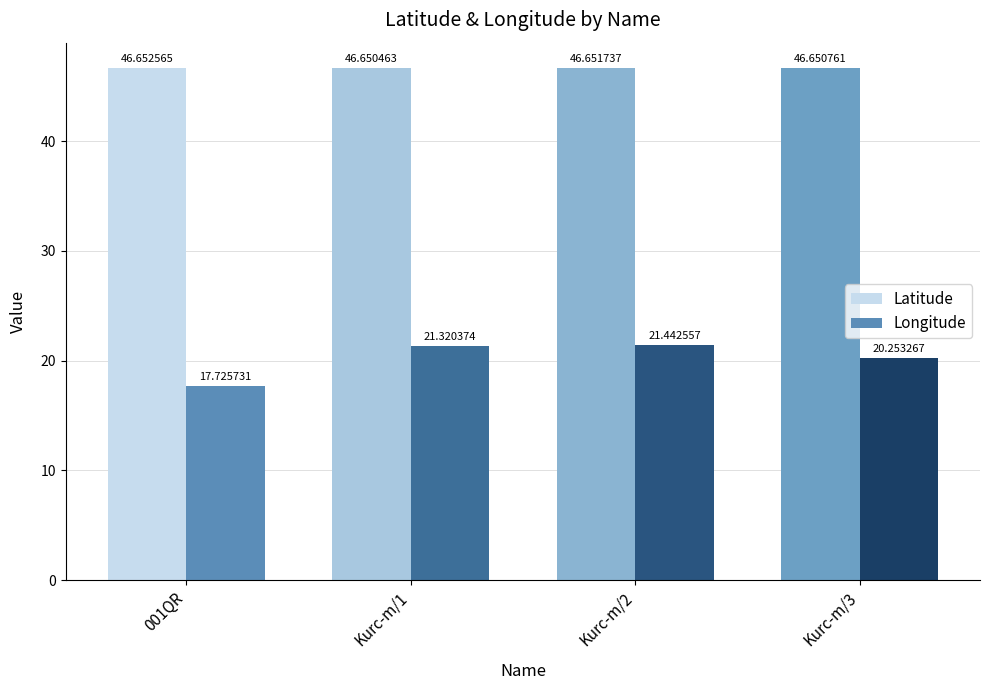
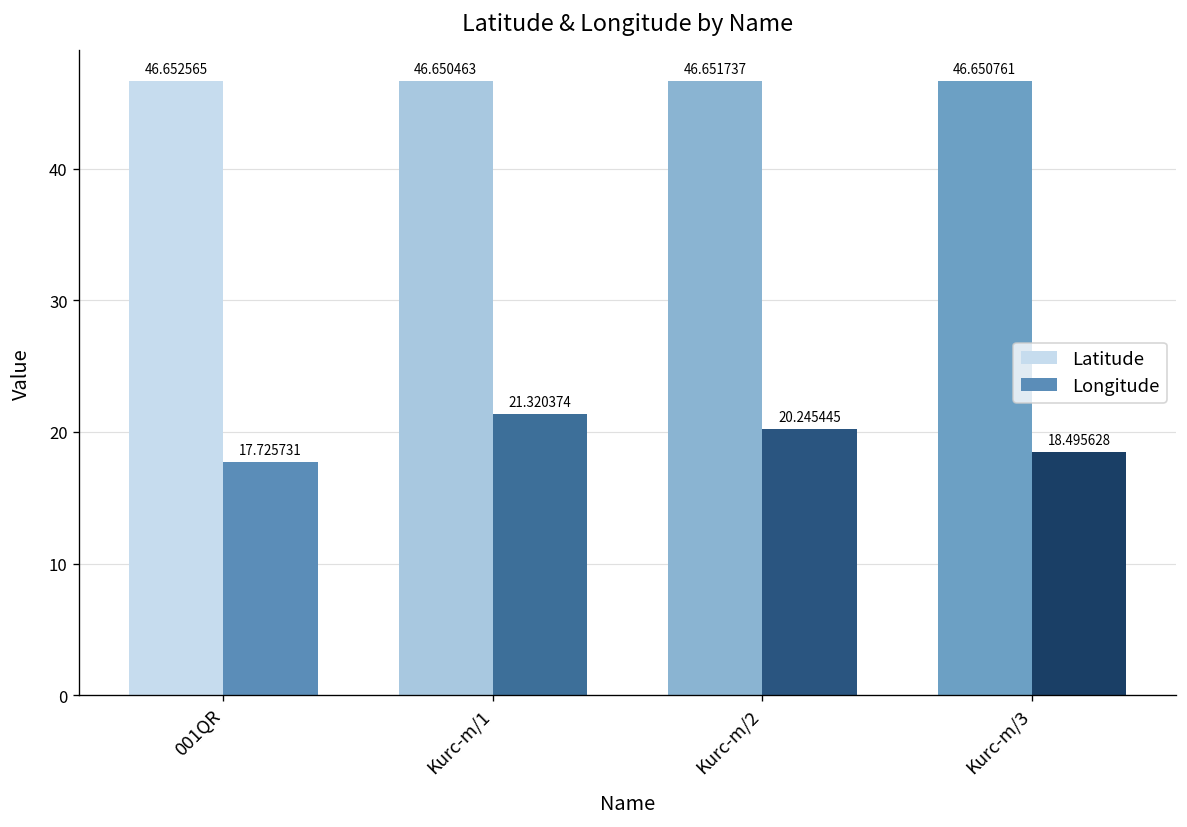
Longitude, Kurc-m/2: 21.442557 -> 20.245445
Longitude, Kurc-m/3: 20.253267 -> 18.495628
